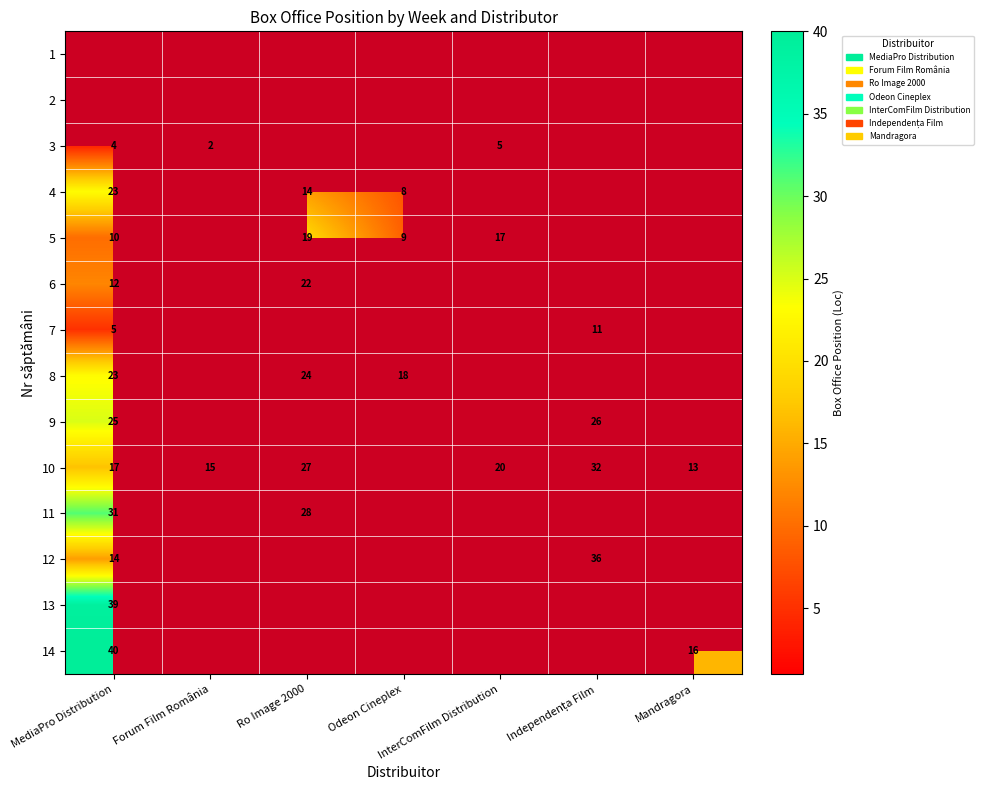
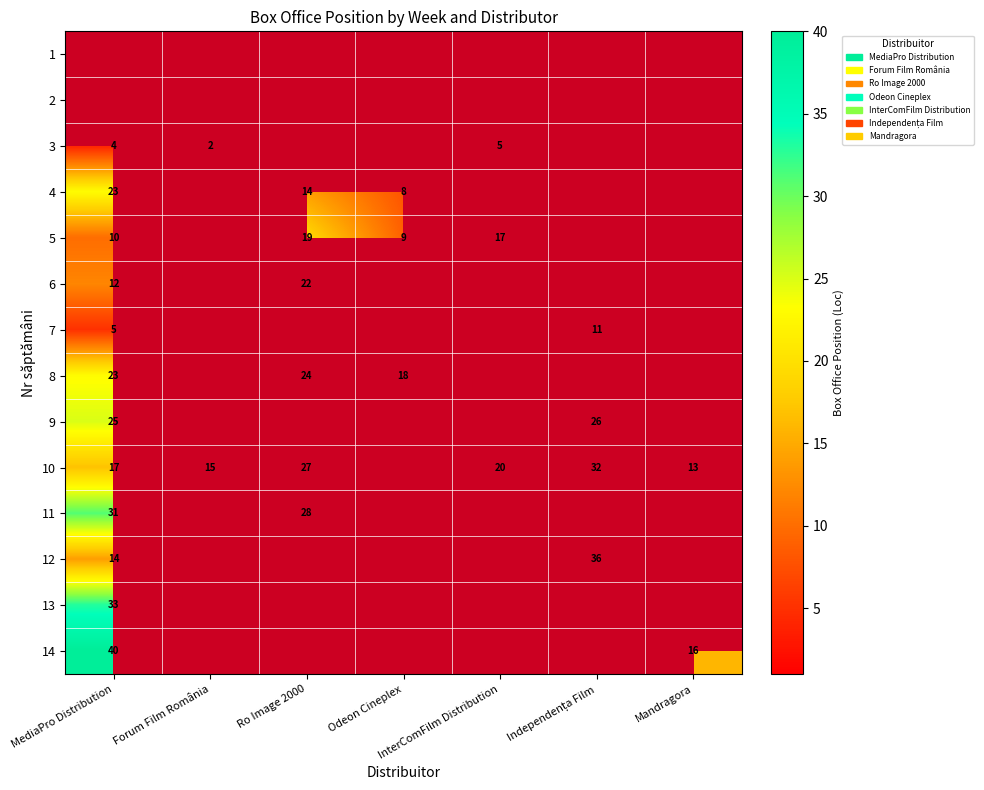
13, MediaPro Distribution: 39 -> 33
